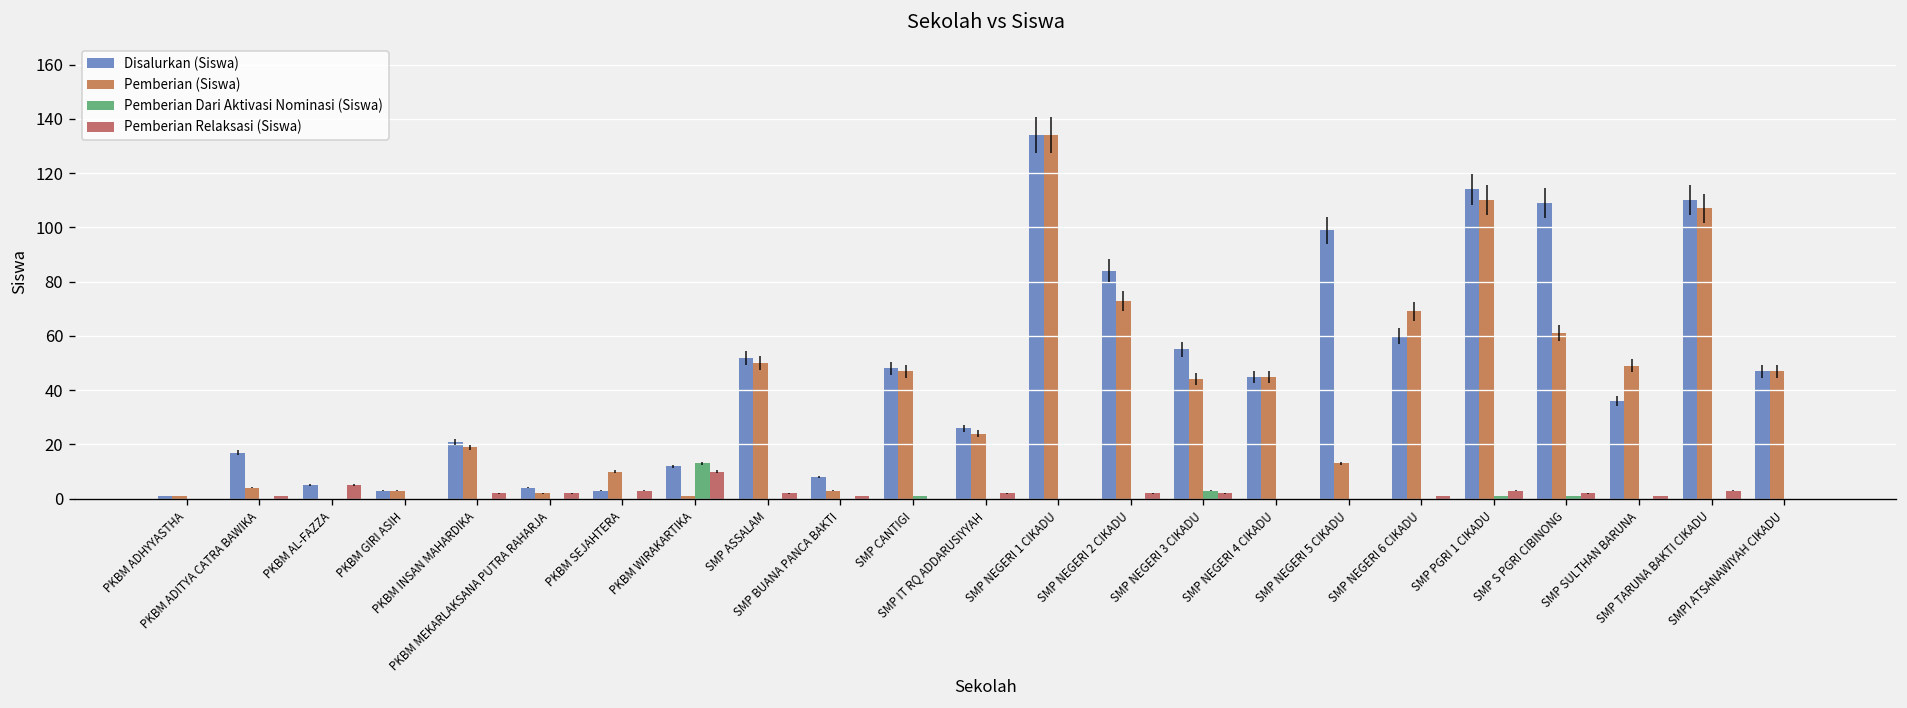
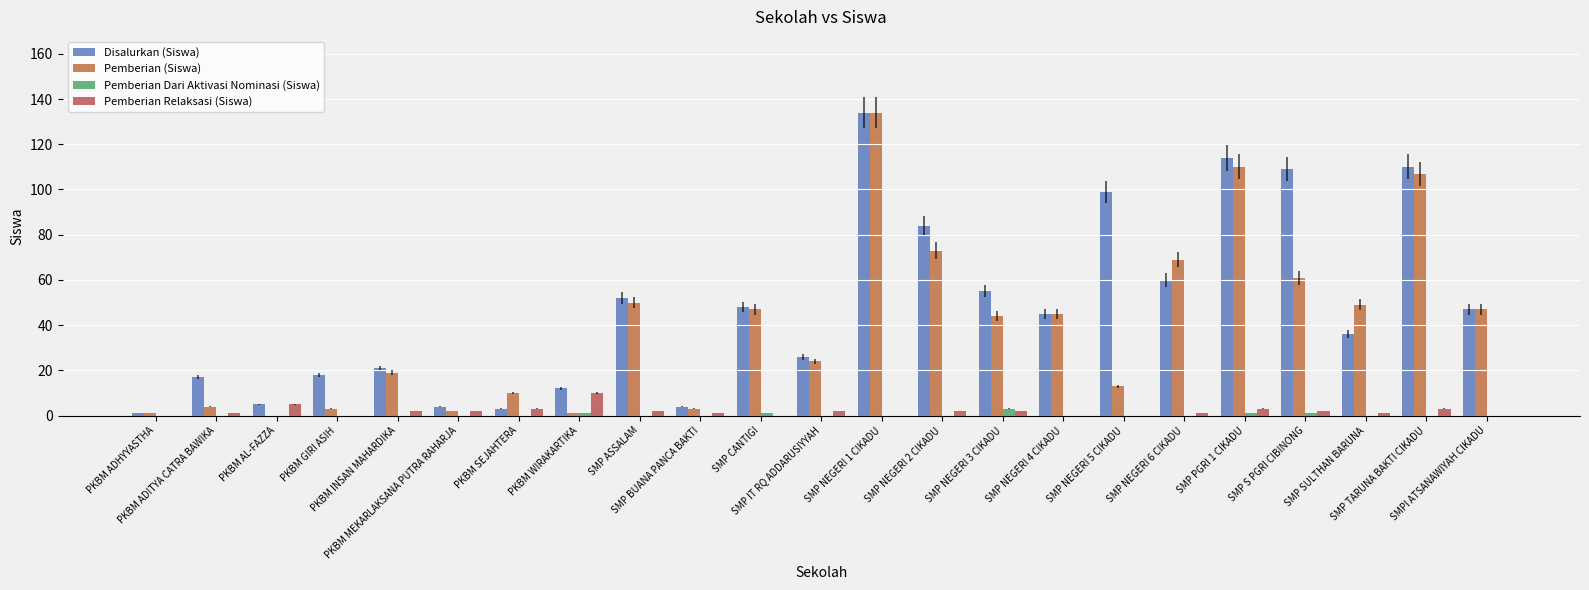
Disalurkan (Siswa), PKBM GIRI ASIH: 3 -> 18
Pemberian Dari Aktivasi Nominasi (Siswa), PKBM WIRAKARTIKA: 13 -> 1
Disalurkan (Siswa), SMP BUANA PANCA BAKTI: 8 -> 4
